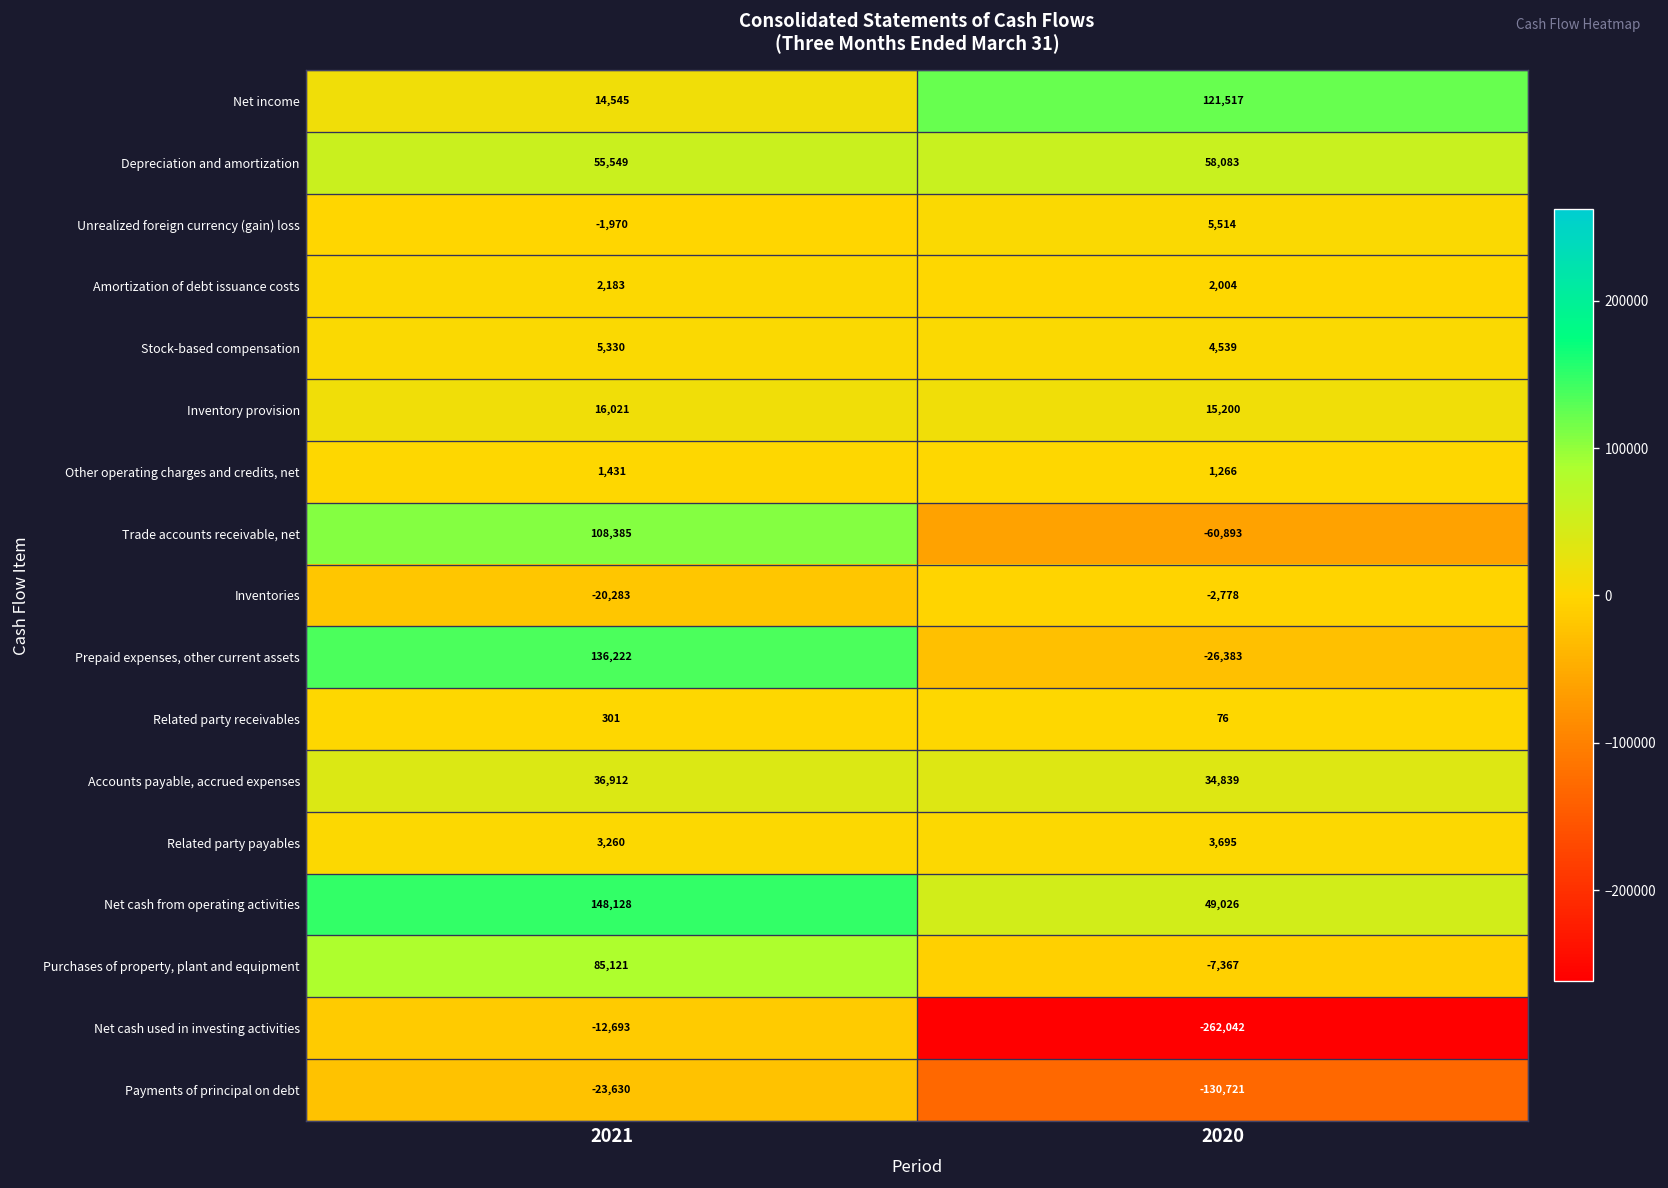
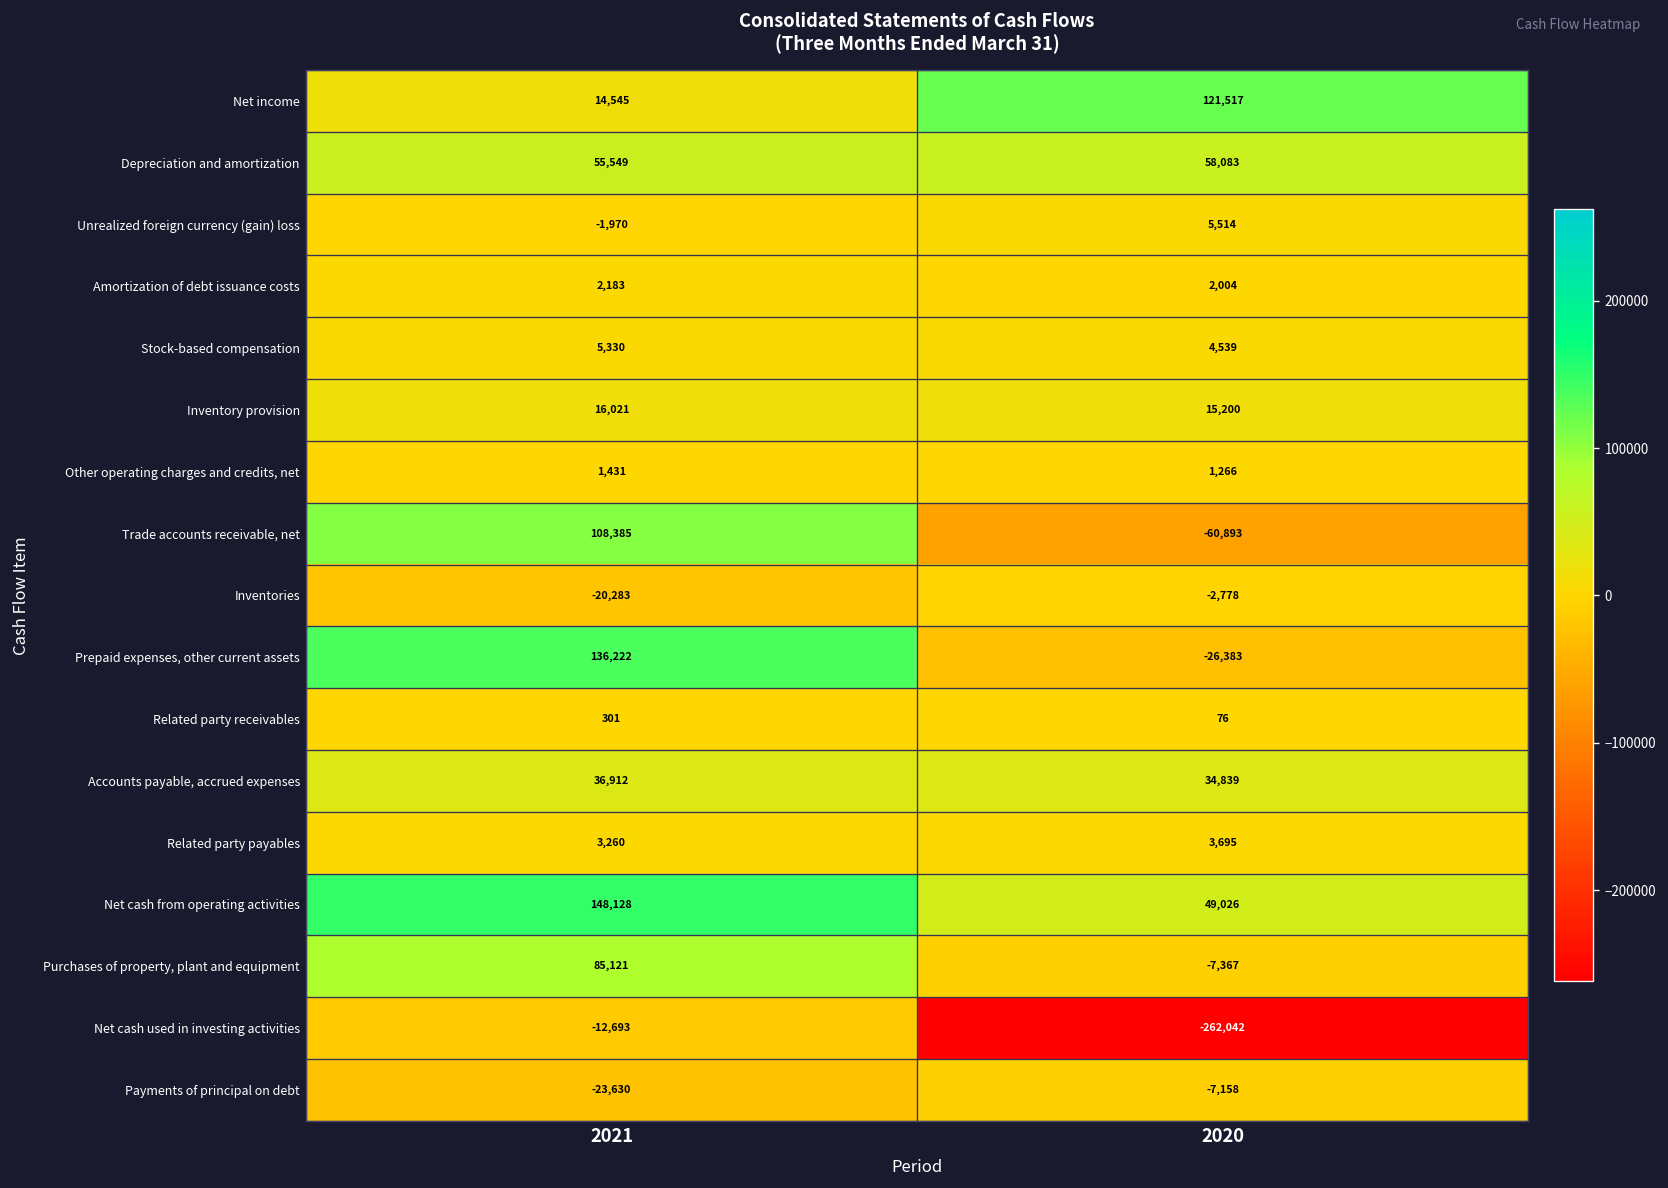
Payments of principal on debt, 2020: -130,721 -> -7,158
